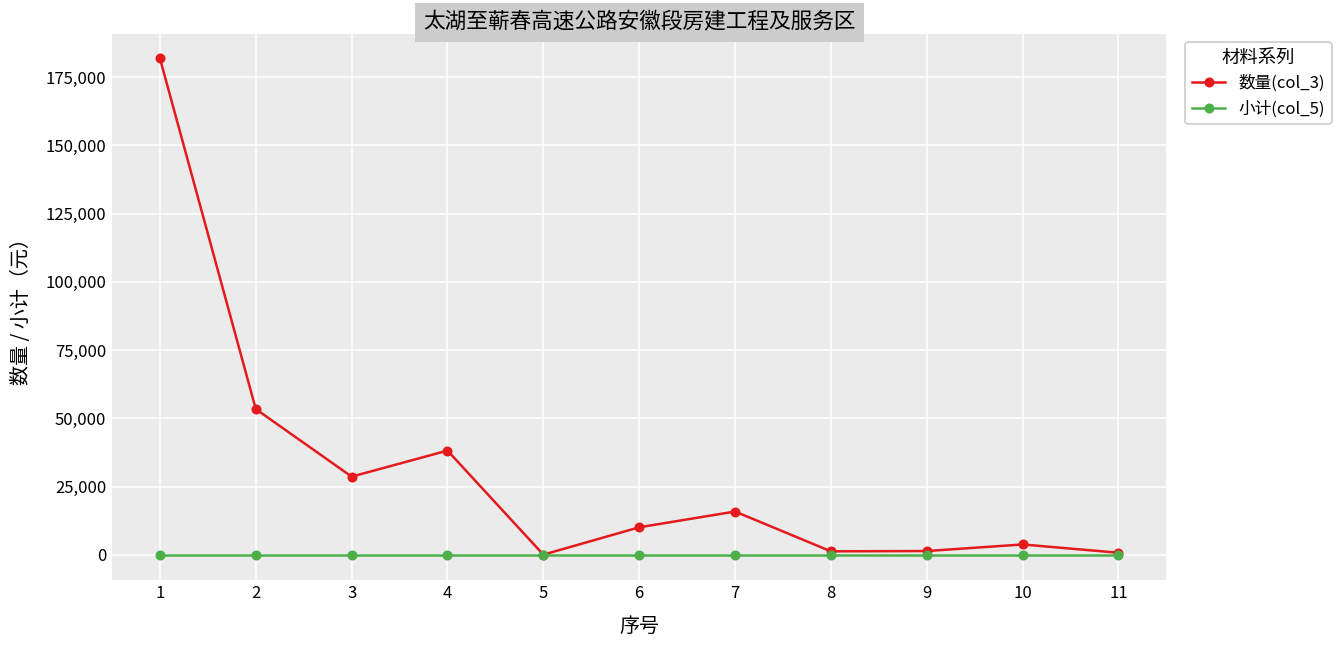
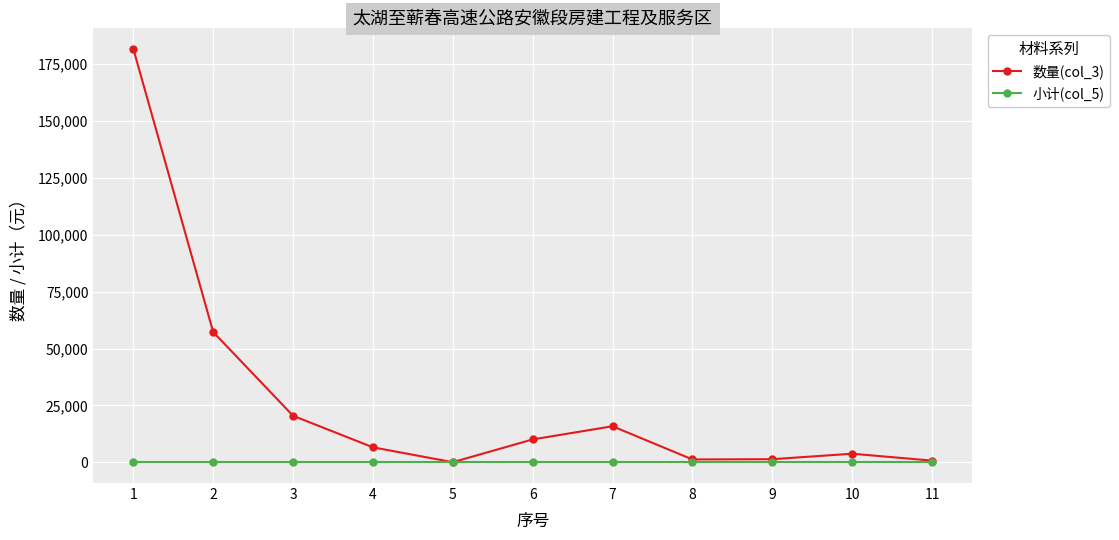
数量(col_3), 2: 53,000 -> 57,000
数量(col_3), 3: 29,000 -> 20,000
数量(col_3), 4: 38,000 -> 7,000
